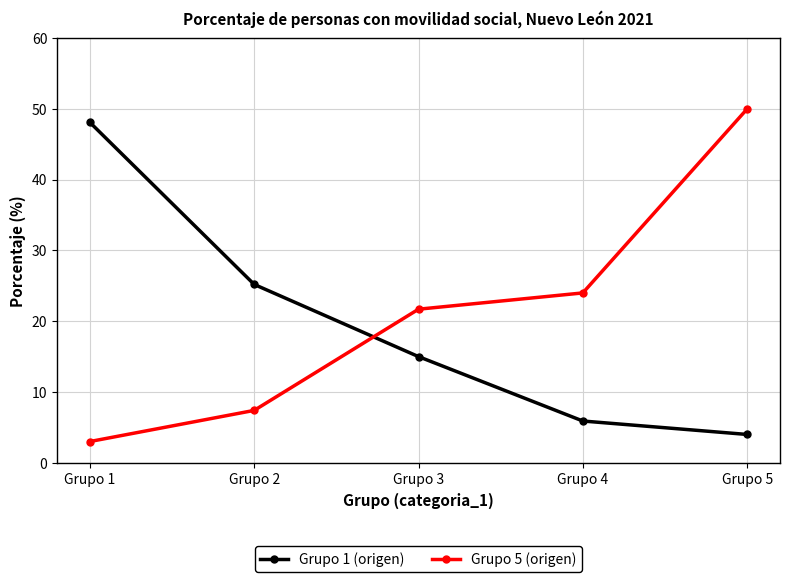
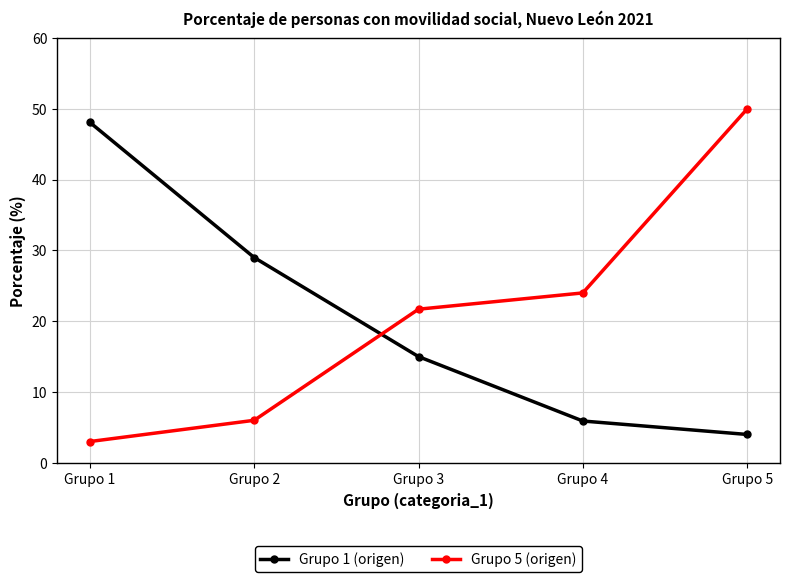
Grupo 1 (origen), Grupo 2: 25 -> 29
Grupo 5 (origen), Grupo 2: 7 -> 6
